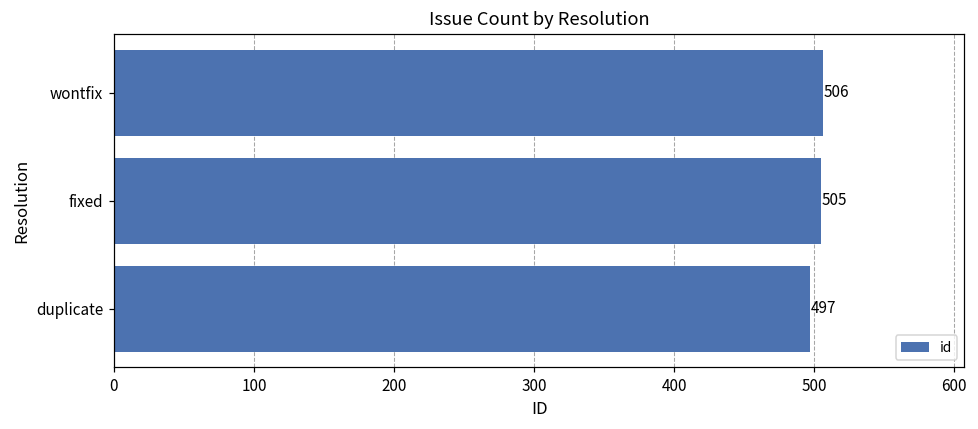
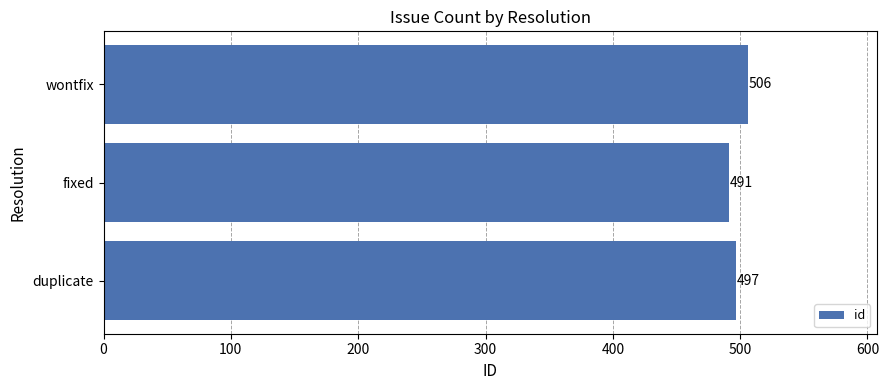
fixed: 505 -> 491
